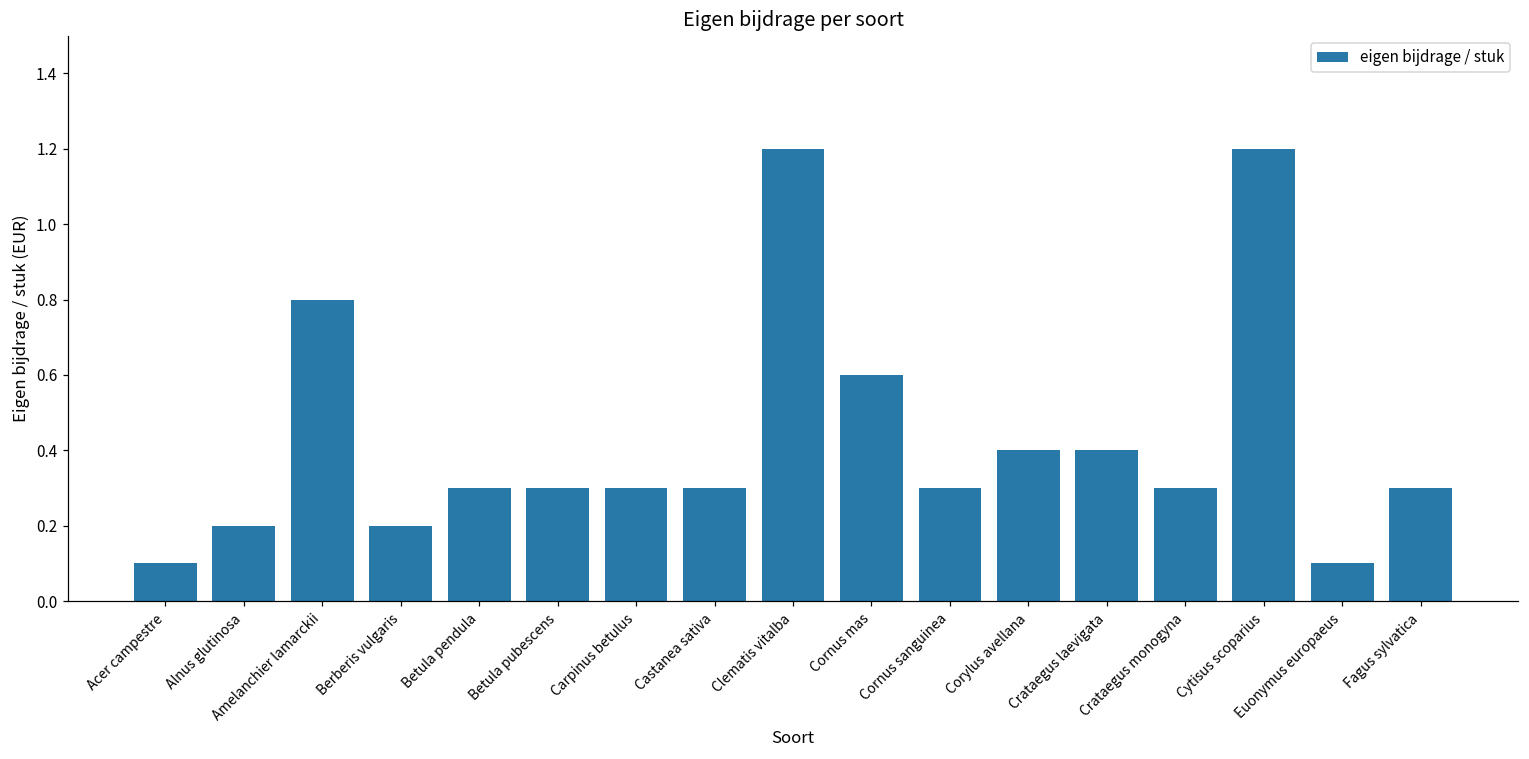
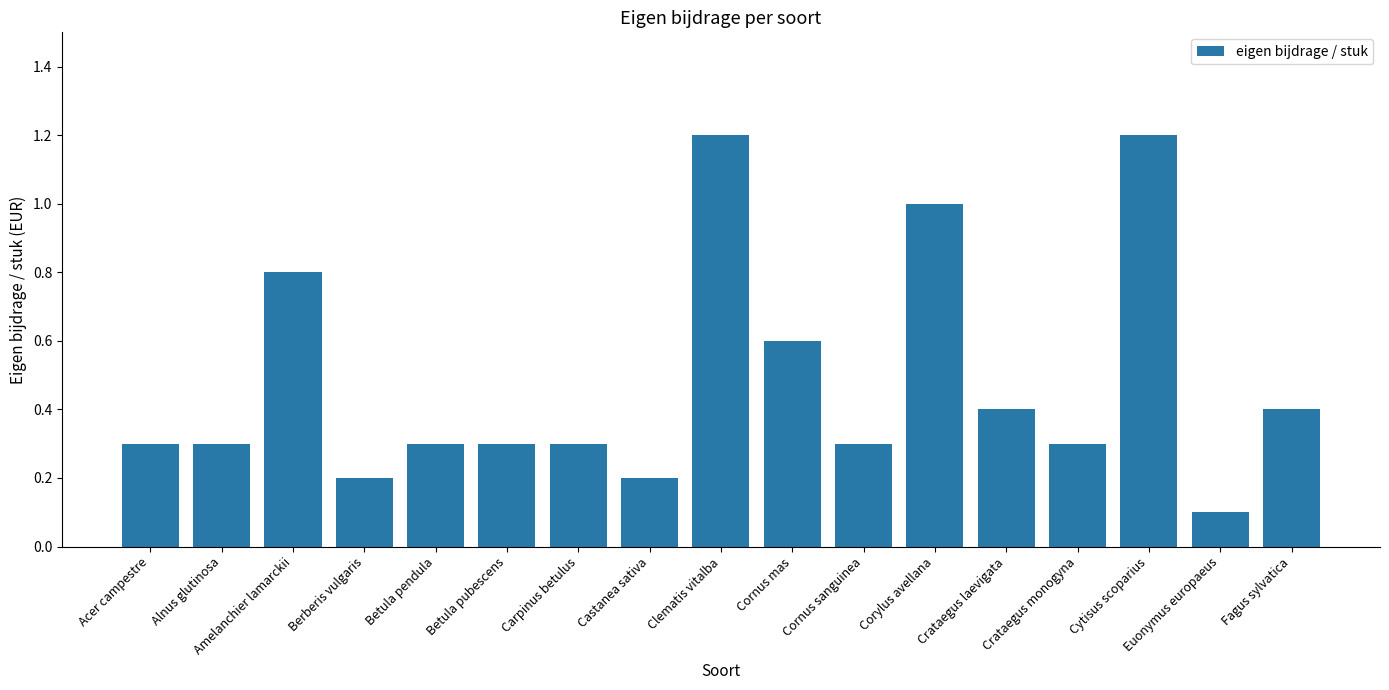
Acer campestre: 0.1 -> 0.3
Alnus glutinosa: 0.2 -> 0.3
Castanea sativa: 0.3 -> 0.2
Corylus avellana: 0.4 -> 1.0
Fagus sylvatica: 0.3 -> 0.4
